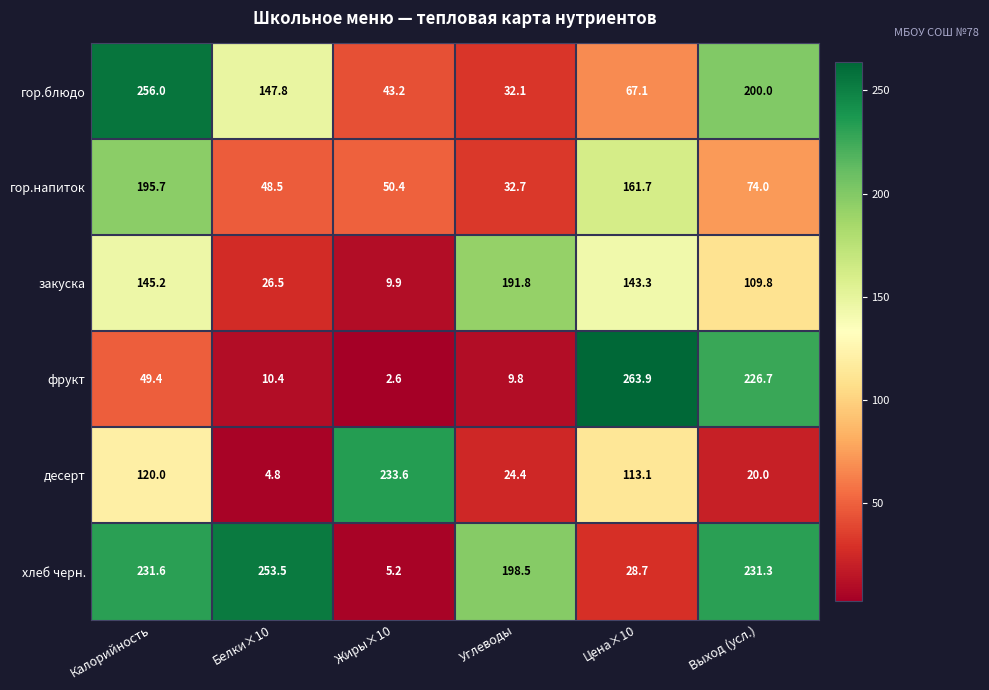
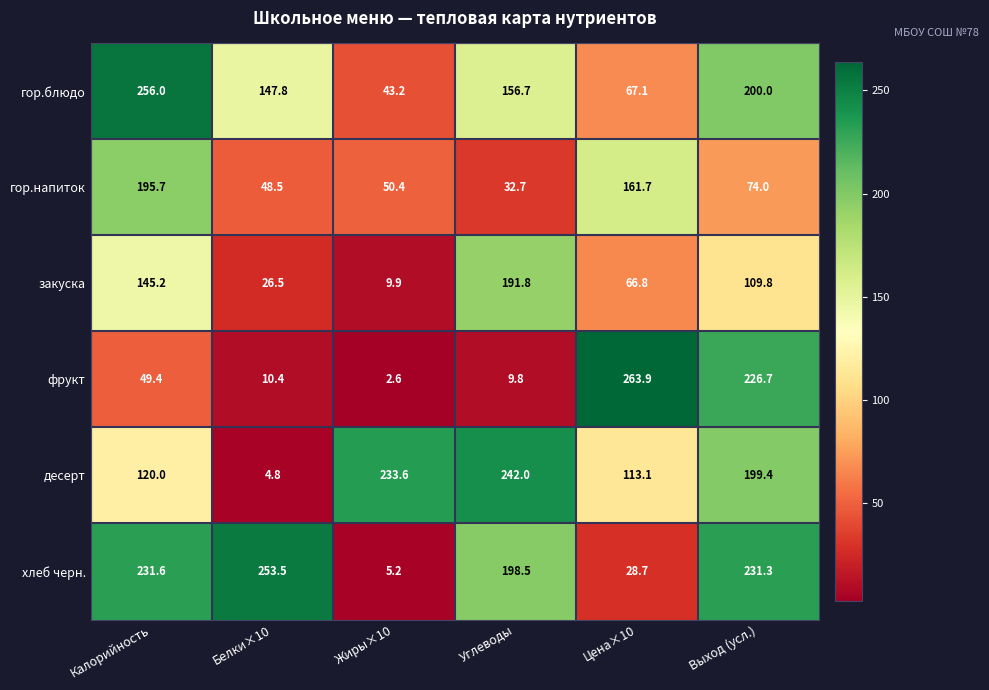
гор.блюдо, Углеводы: 32.1 -> 156.7
закуска, Цена×10: 143.3 -> 66.8
десерт, Углеводы: 24.4 -> 242.0
десерт, Выход (усл.): 20.0 -> 199.4
